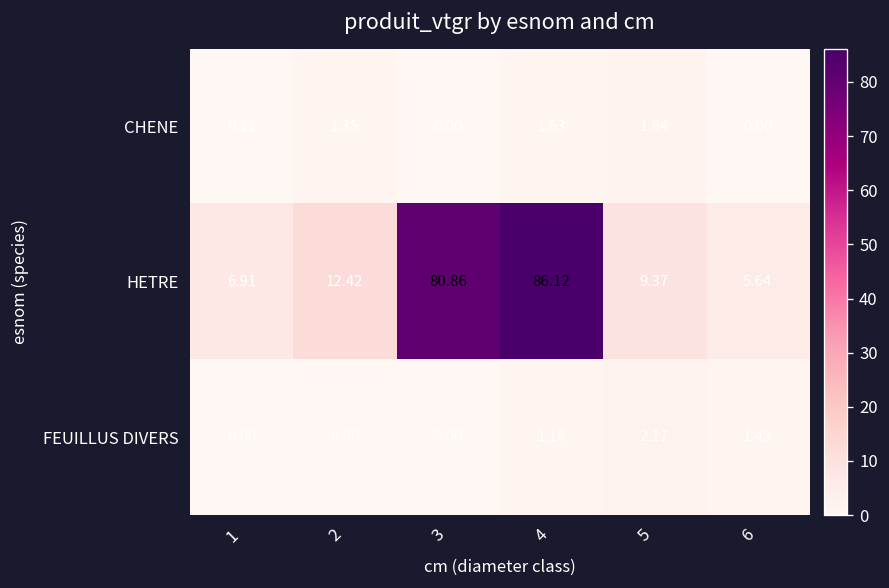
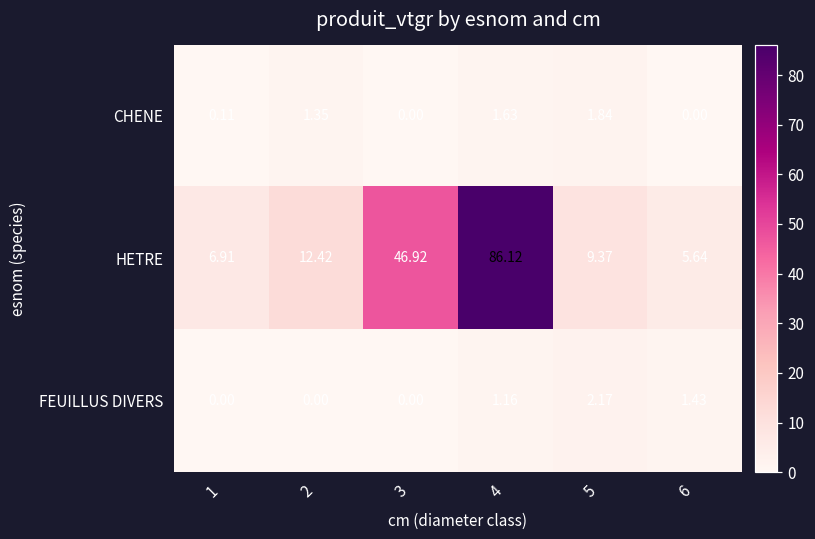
HETRE, 3: 80.86 -> 46.92
